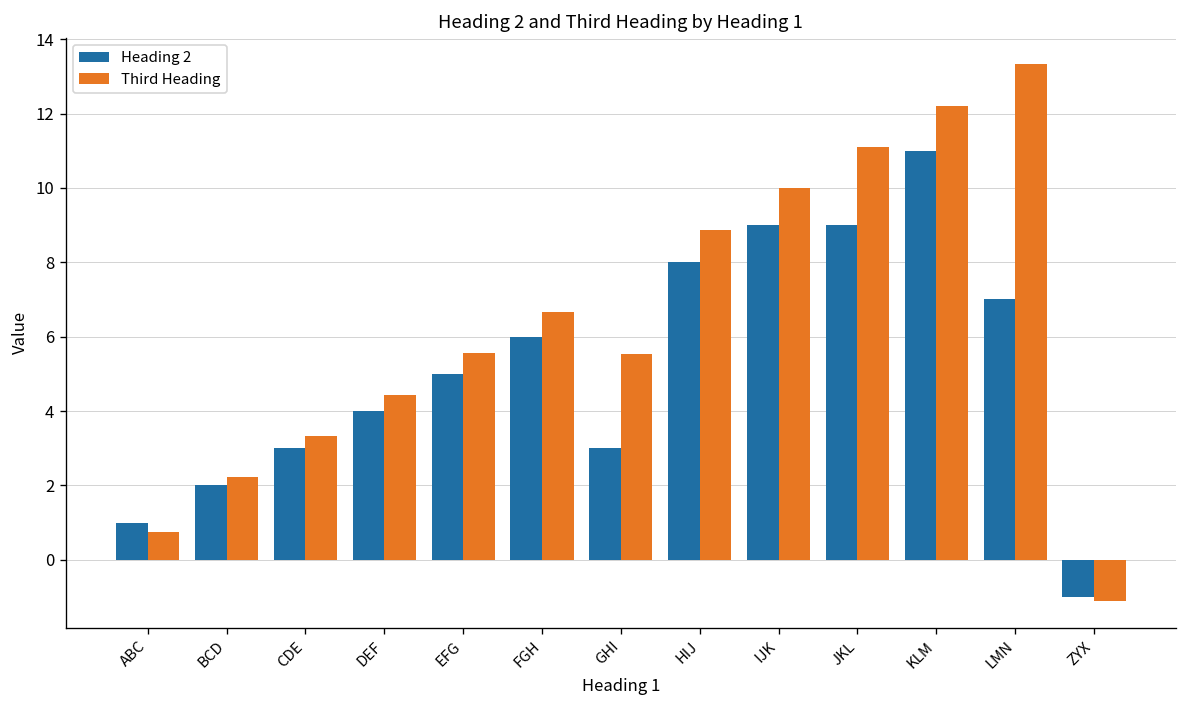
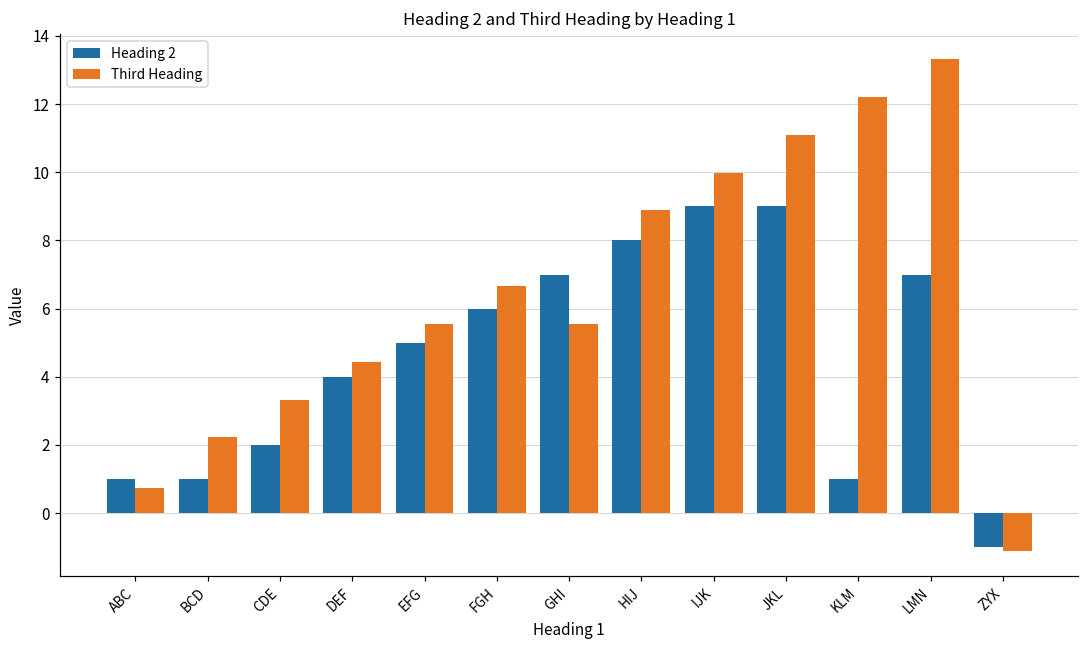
Heading 2, BCD: 2 -> 1
Heading 2, CDE: 3 -> 2
Heading 2, GHI: 3 -> 7
Heading 2, KLM: 11 -> 1
